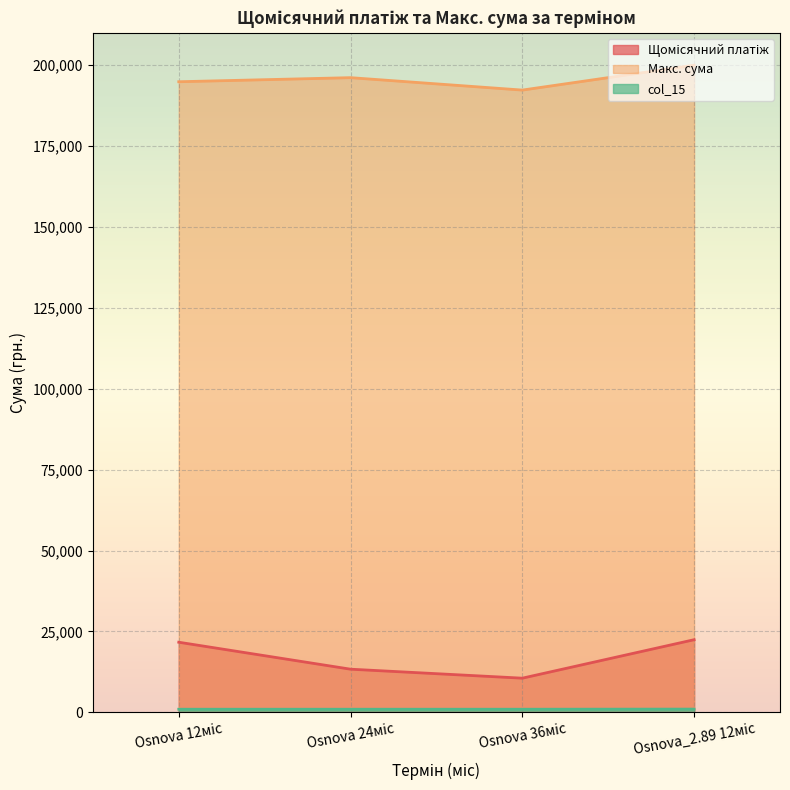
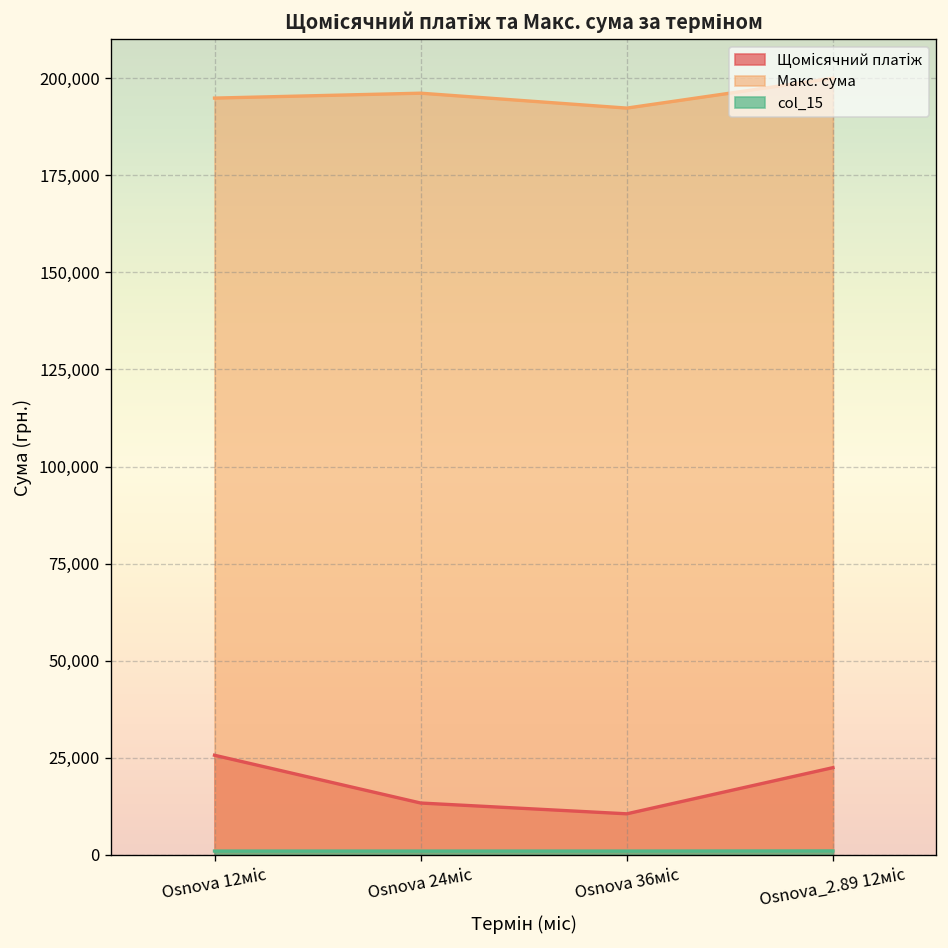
Щомісячний платіж, Osnova 12міс: 22,000 -> 26,000
